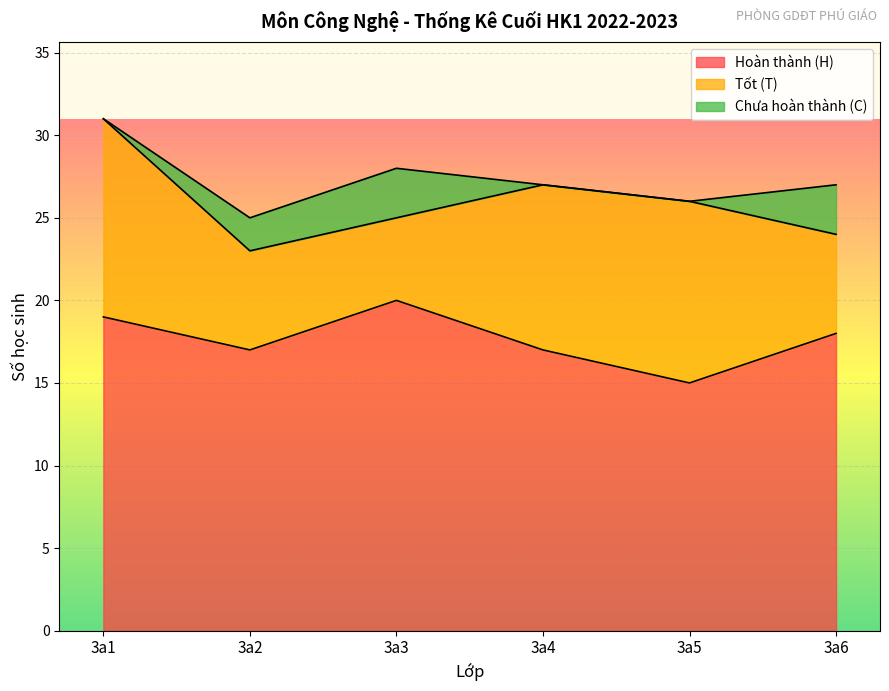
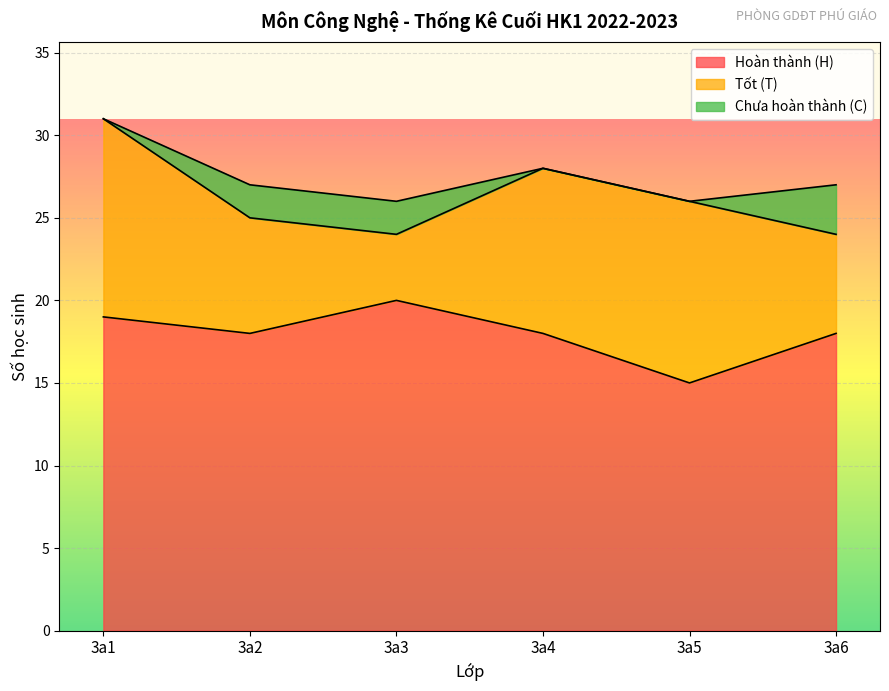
Hoàn thành (H), 3a2: 17 -> 18
Tốt (T), 3a2: 6 -> 7
Tốt (T), 3a3: 5 -> 4
Chưa hoàn thành (C), 3a3: 3 -> 2
Hoàn thành (H), 3a4: 17 -> 18
